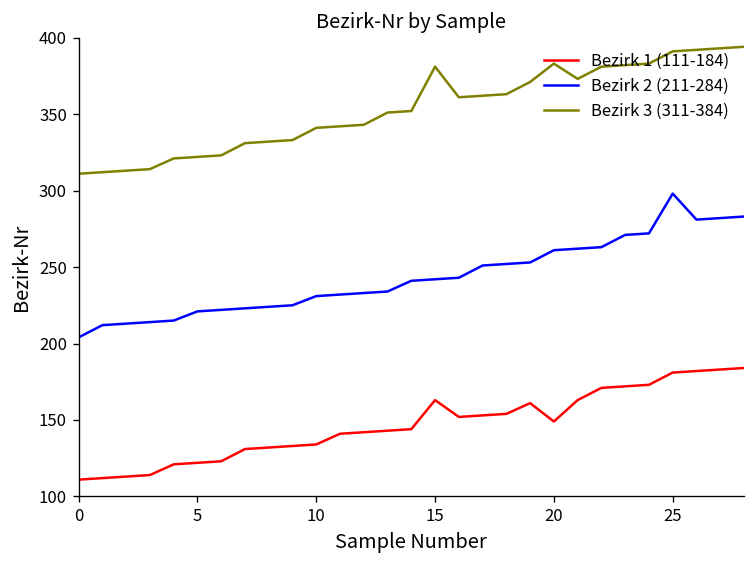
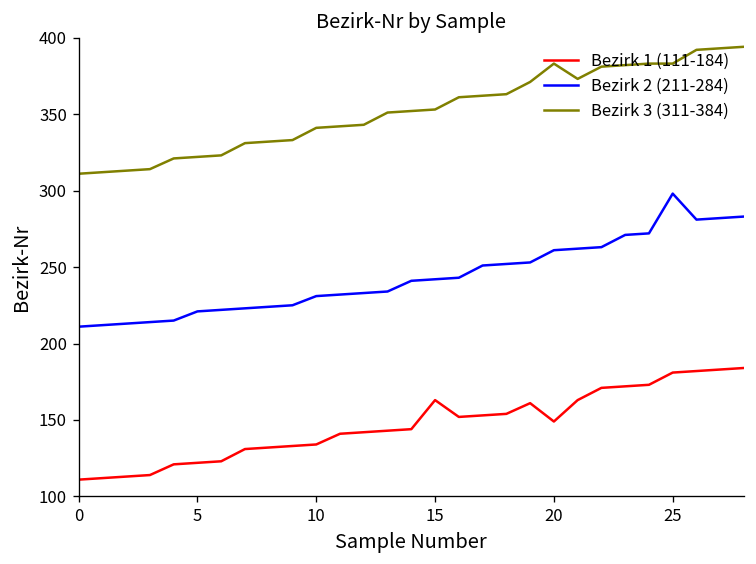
Bezirk 2 (211-284), 0: 204 -> 211
Bezirk 3 (311-384), 15: 381 -> 353
Bezirk 3 (311-384), 25: 391 -> 383
